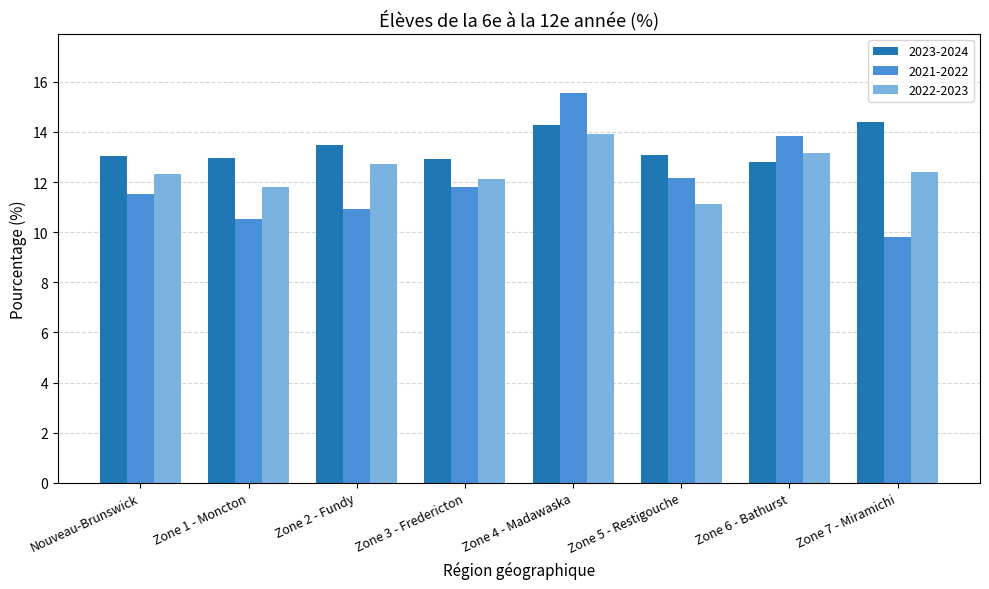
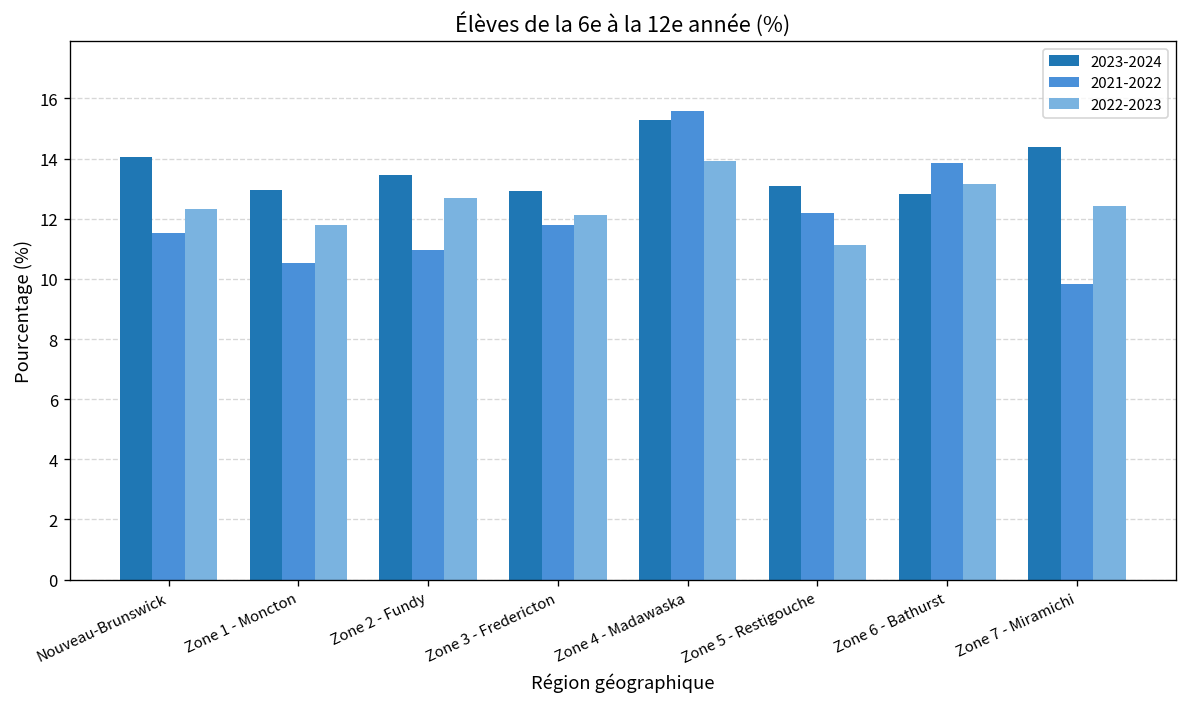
2023-2024, Nouveau-Brunswick: 13.0 -> 14.0
2023-2024, Zone 4 - Madawaska: 14.3 -> 15.3
